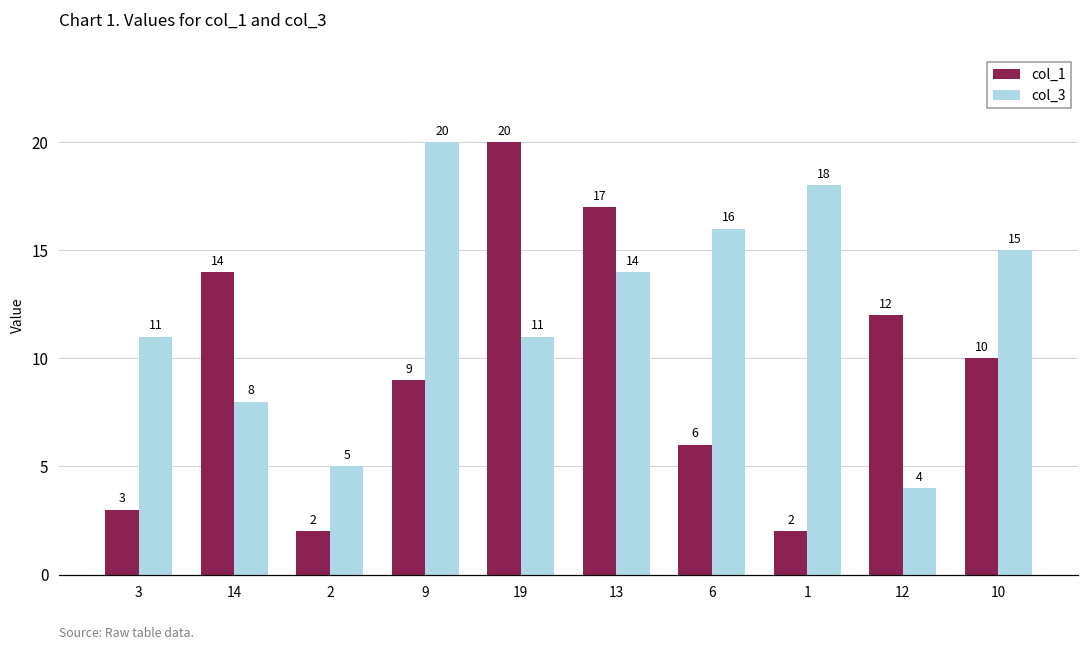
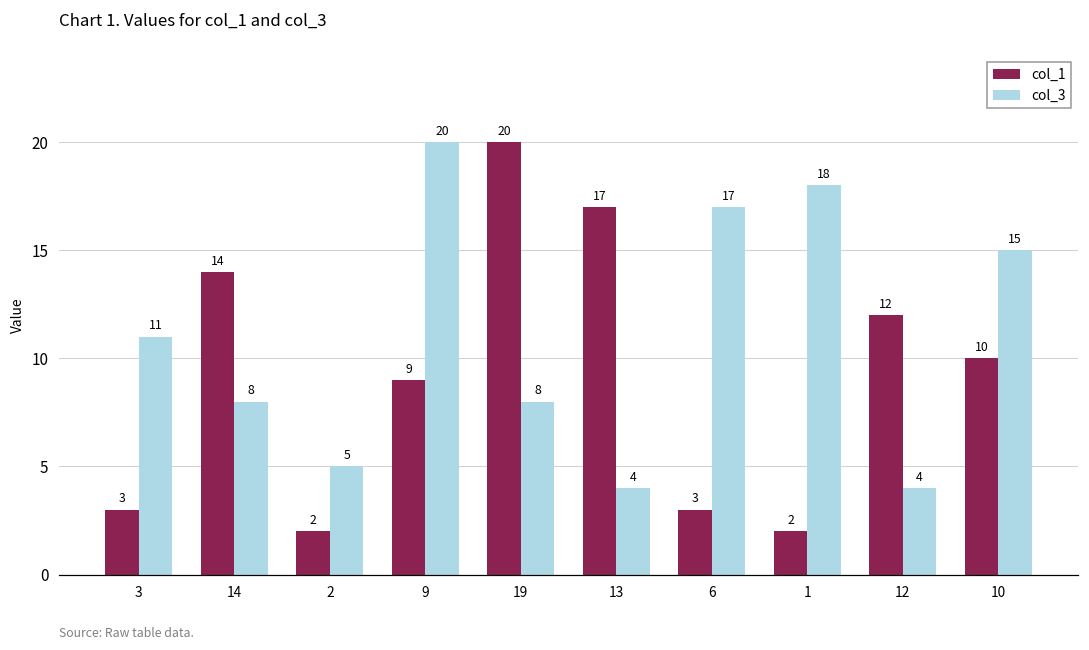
col_3, 19: 11 -> 8
col_3, 13: 14 -> 4
col_1, 6: 6 -> 3
col_3, 6: 16 -> 17
